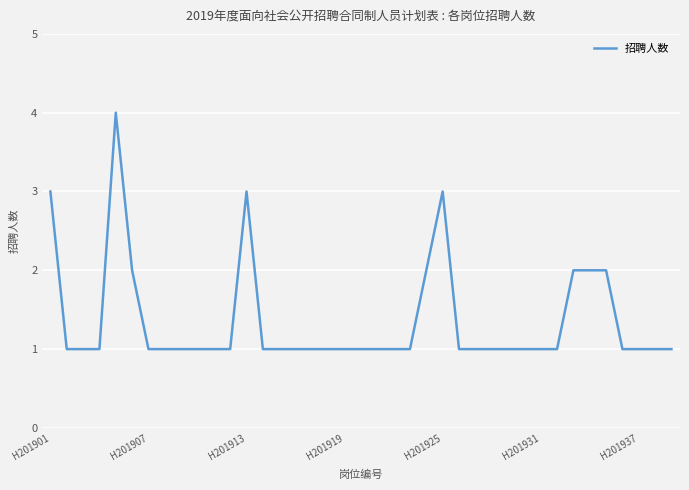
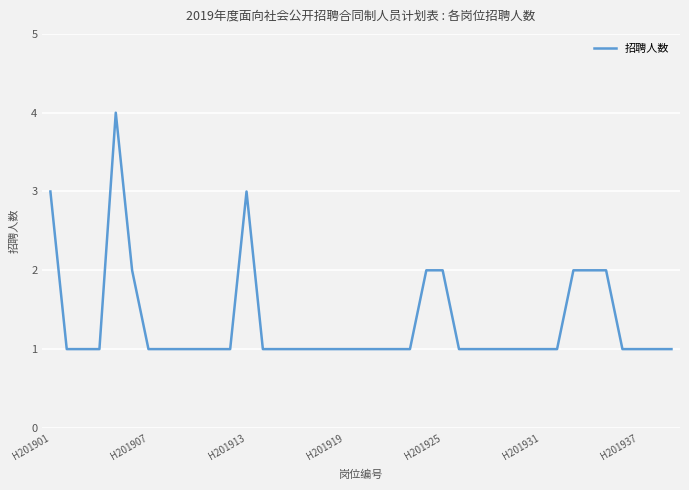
H201925: 3 -> 2
